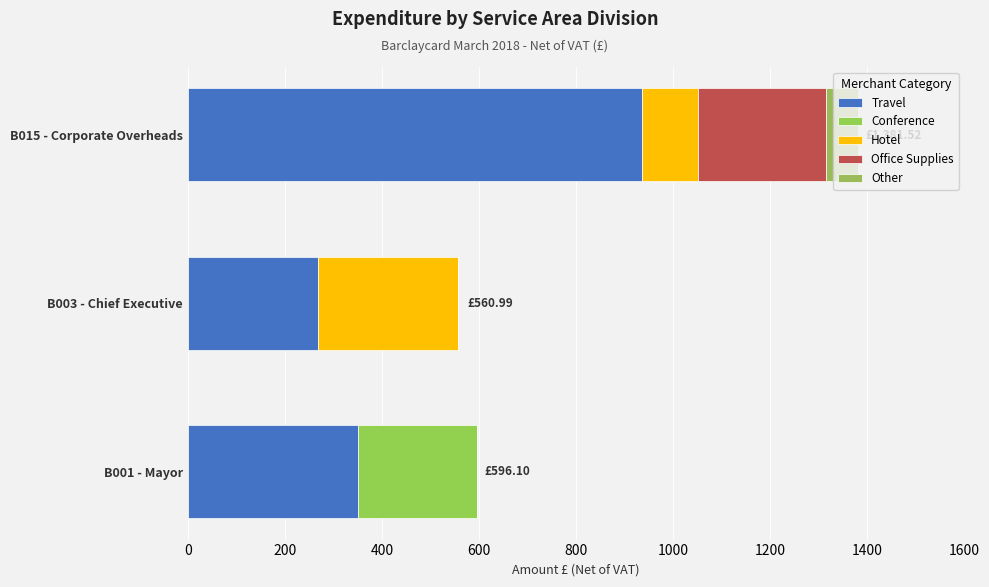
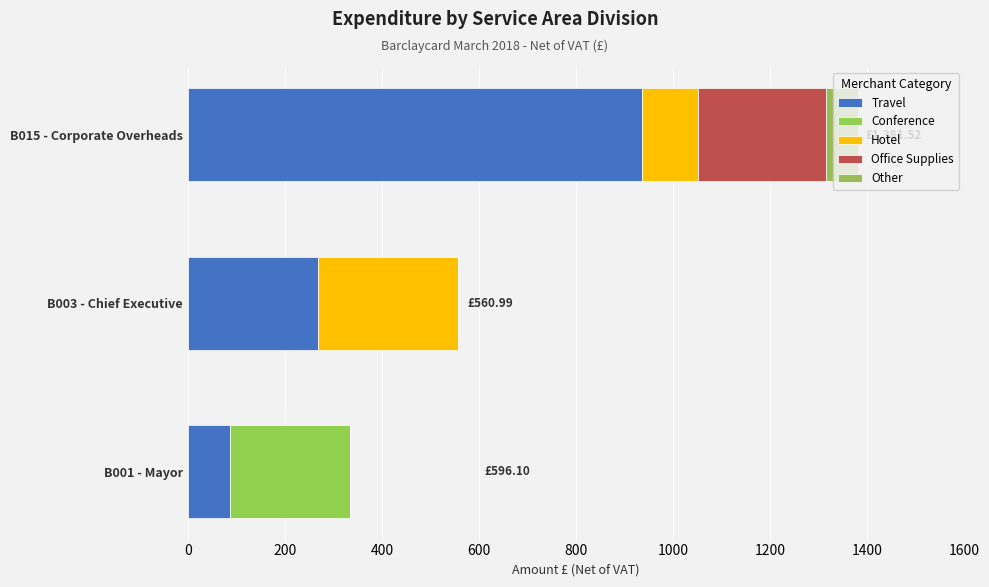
Travel, B001 - Mayor: 350 -> 90
